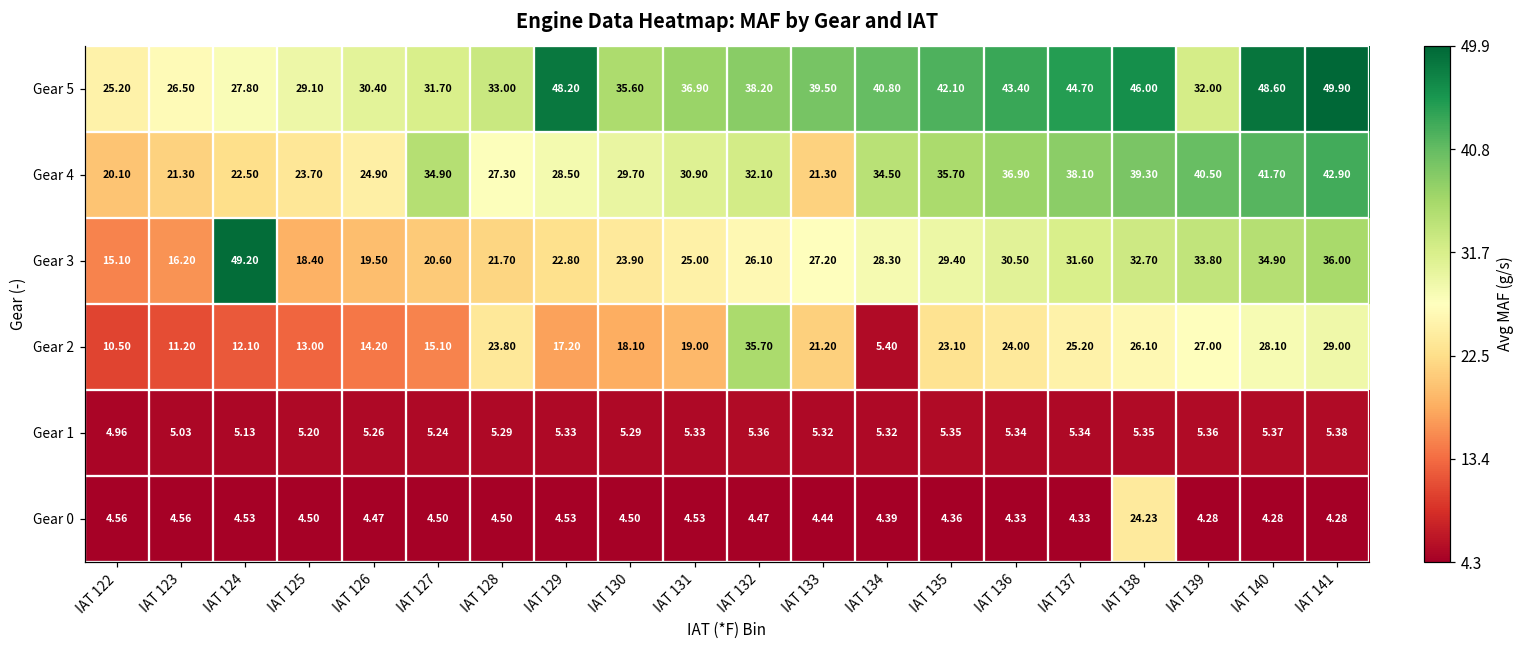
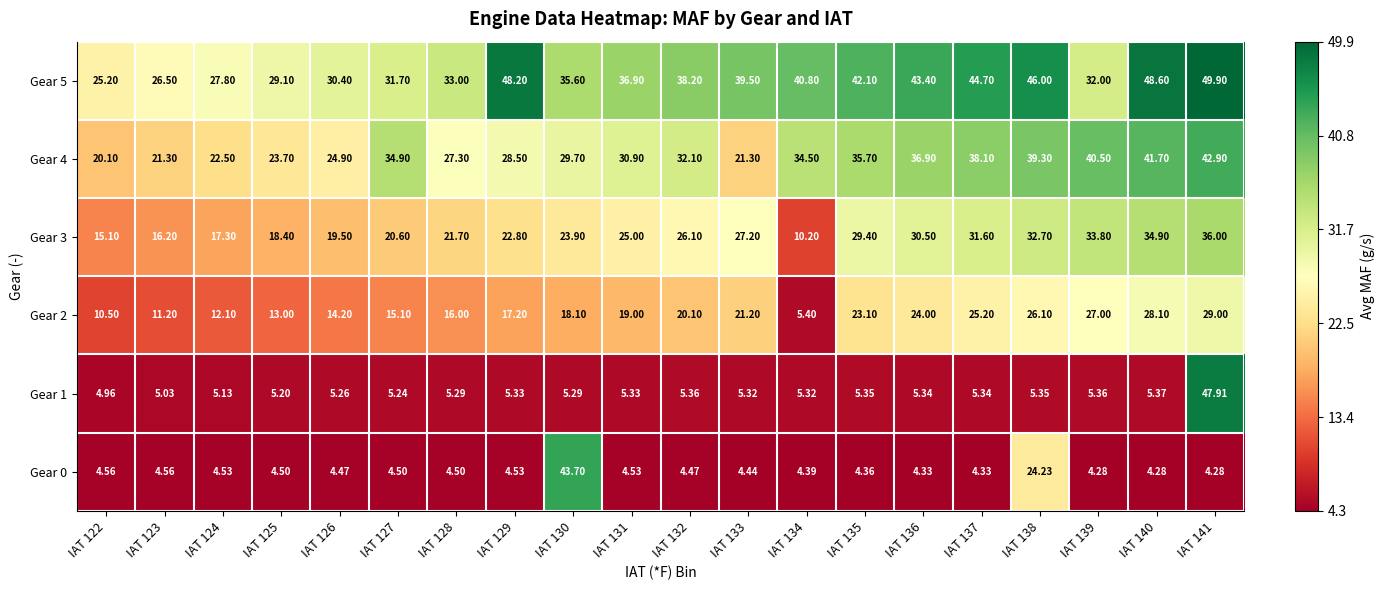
Gear 3, IAT 124: 49.20 -> 17.30
Gear 3, IAT 134: 28.30 -> 10.20
Gear 2, IAT 128: 23.80 -> 16.00
Gear 2, IAT 132: 35.70 -> 20.10
Gear 1, IAT 141: 5.38 -> 47.91
Gear 0, IAT 130: 4.50 -> 43.70
